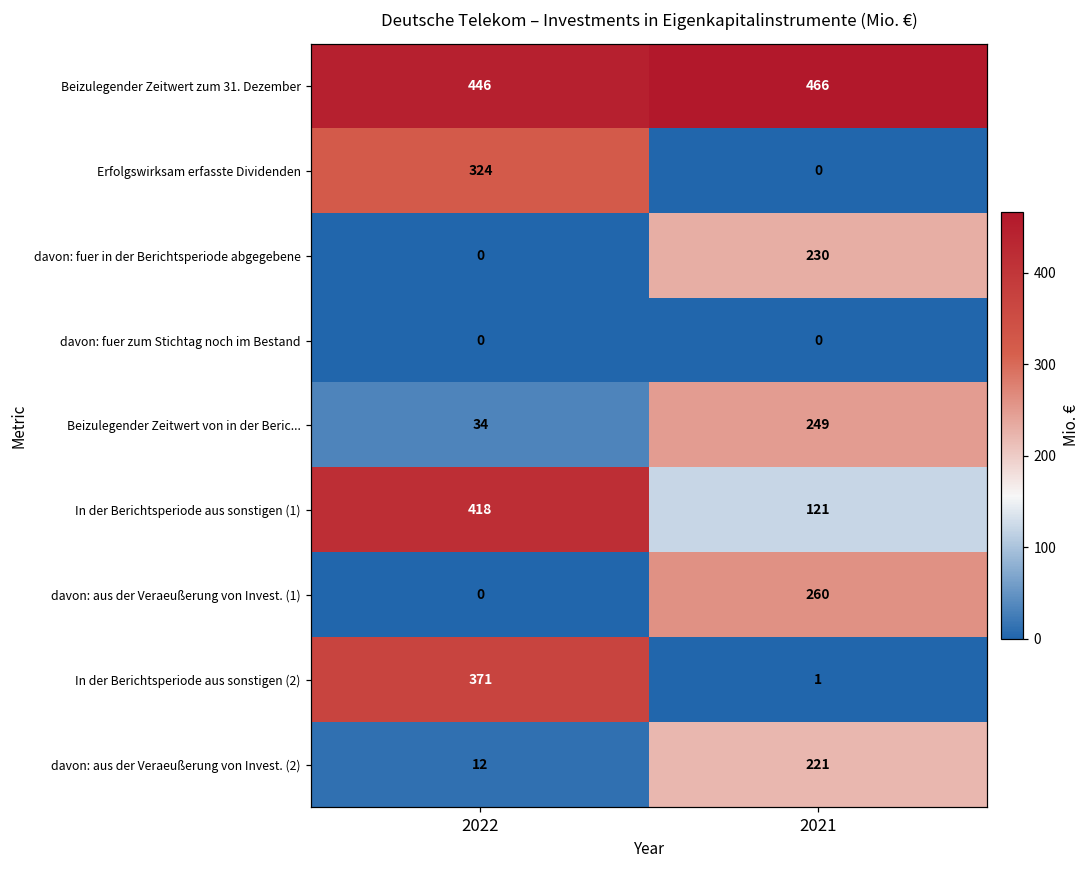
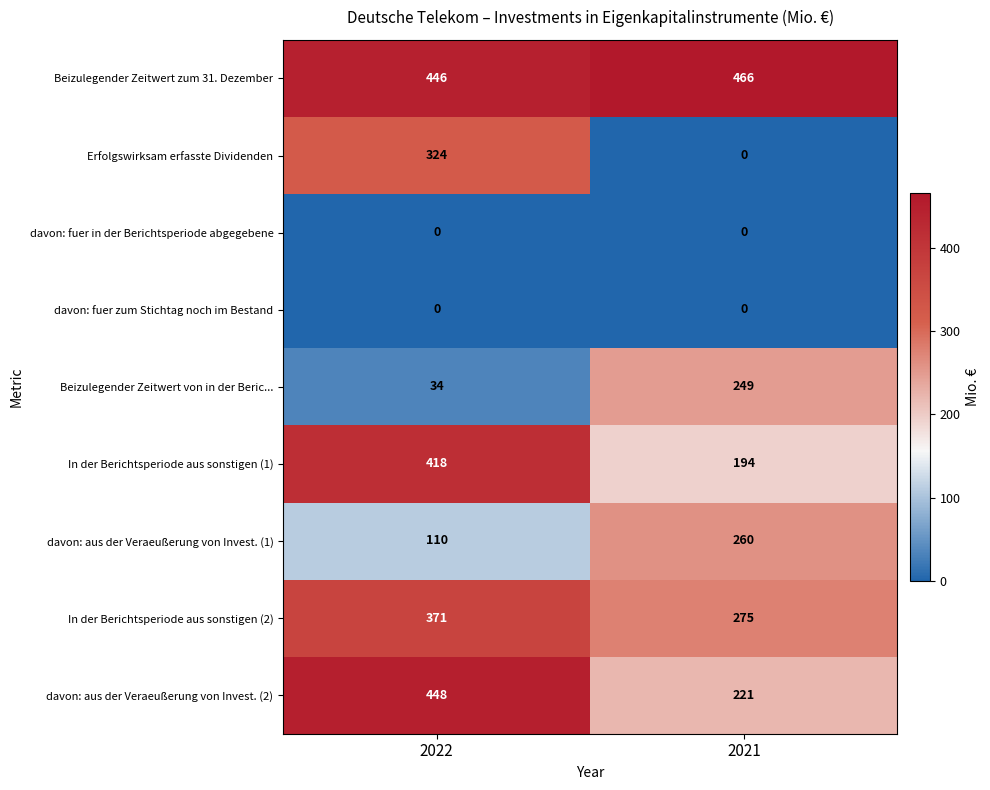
davon: fuer in der Berichtsperiode abgegebene, 2021: 230 -> 0
In der Berichtsperiode aus sonstigen (1), 2021: 121 -> 194
davon: aus der Veraeußerung von Invest. (1), 2022: 0 -> 110
In der Berichtsperiode aus sonstigen (2), 2021: 1 -> 275
davon: aus der Veraeußerung von Invest. (2), 2022: 12 -> 448
